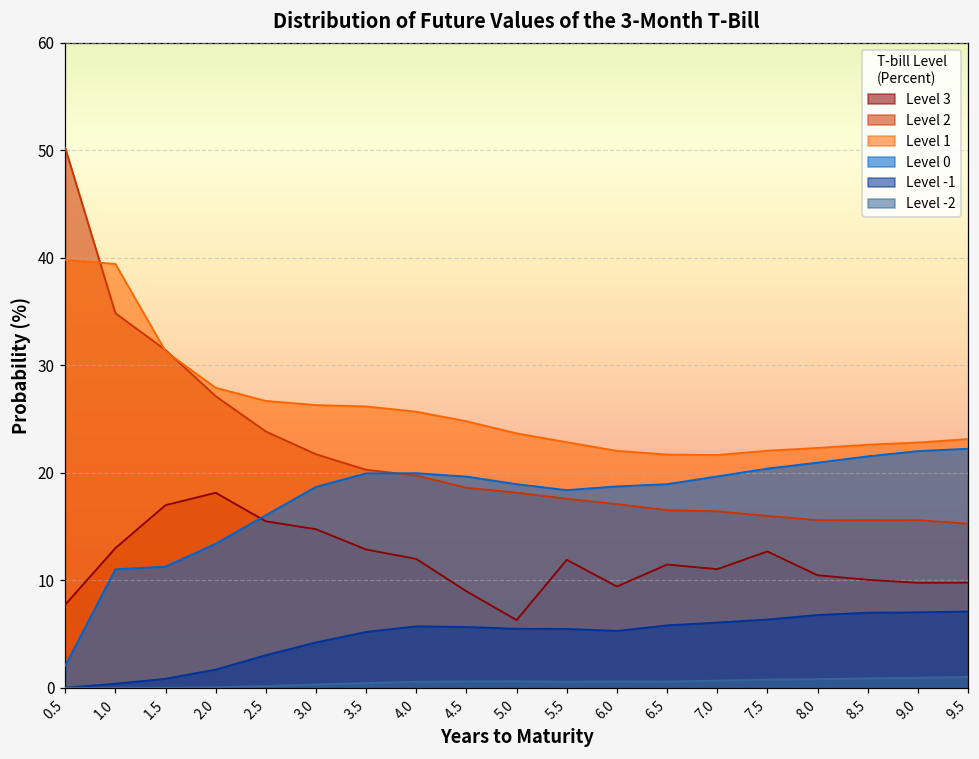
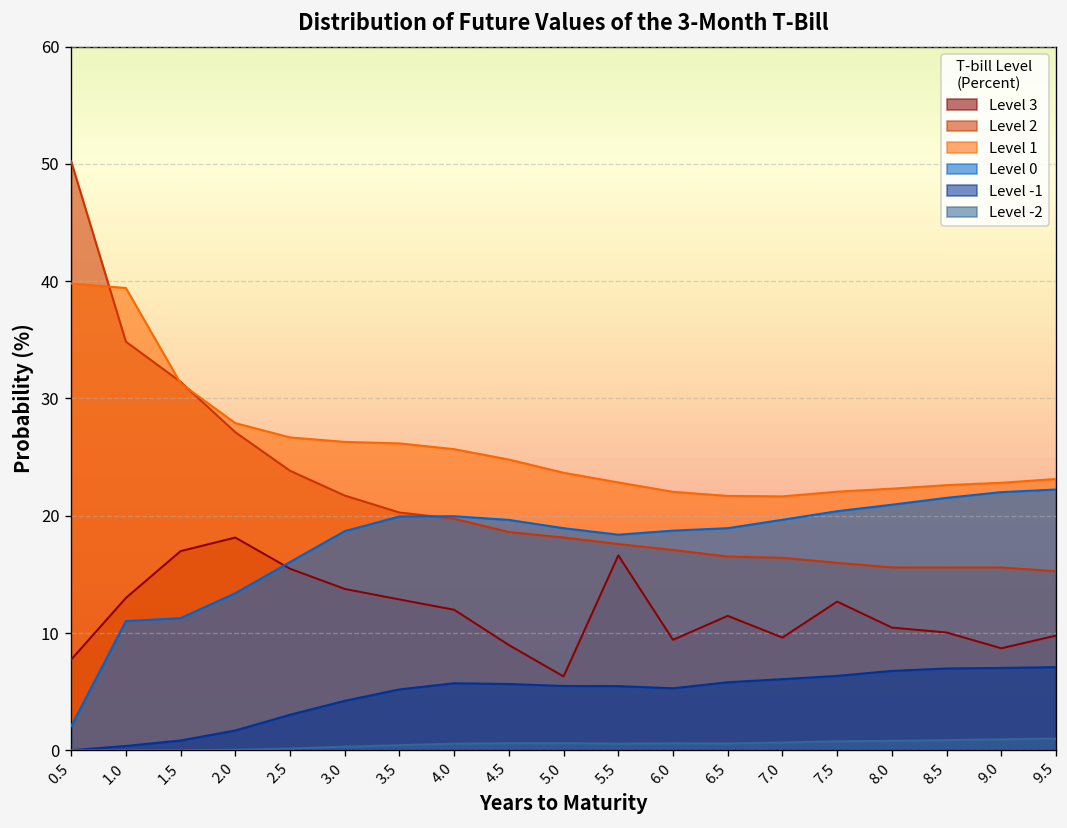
Level 3, 3.0: 15 -> 14
Level 3, 5.5: 12 -> 17
Level 3, 7.0: 11 -> 10
Level 3, 9.0: 10 -> 9
